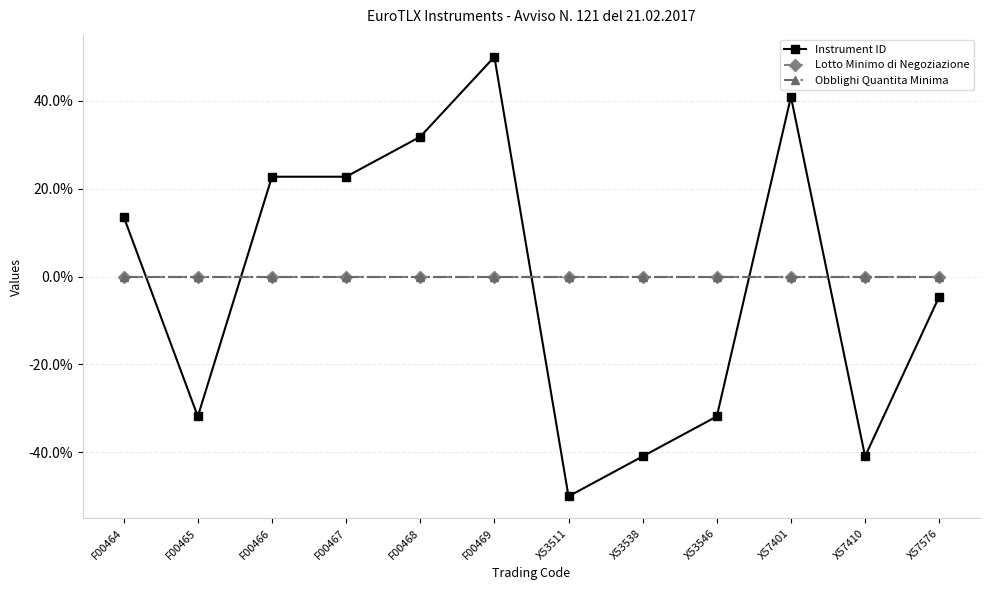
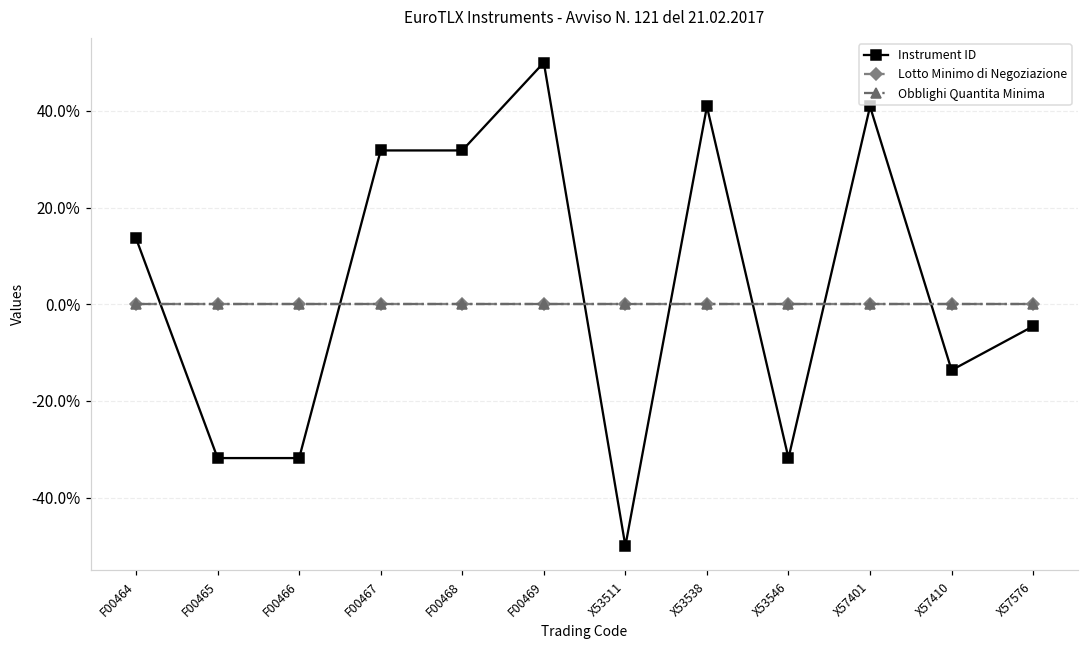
Instrument ID, F00466: 23% -> -32%
Instrument ID, F00467: 23% -> 32%
Instrument ID, X53538: -41% -> 41%
Instrument ID, X57410: -41% -> -14%
